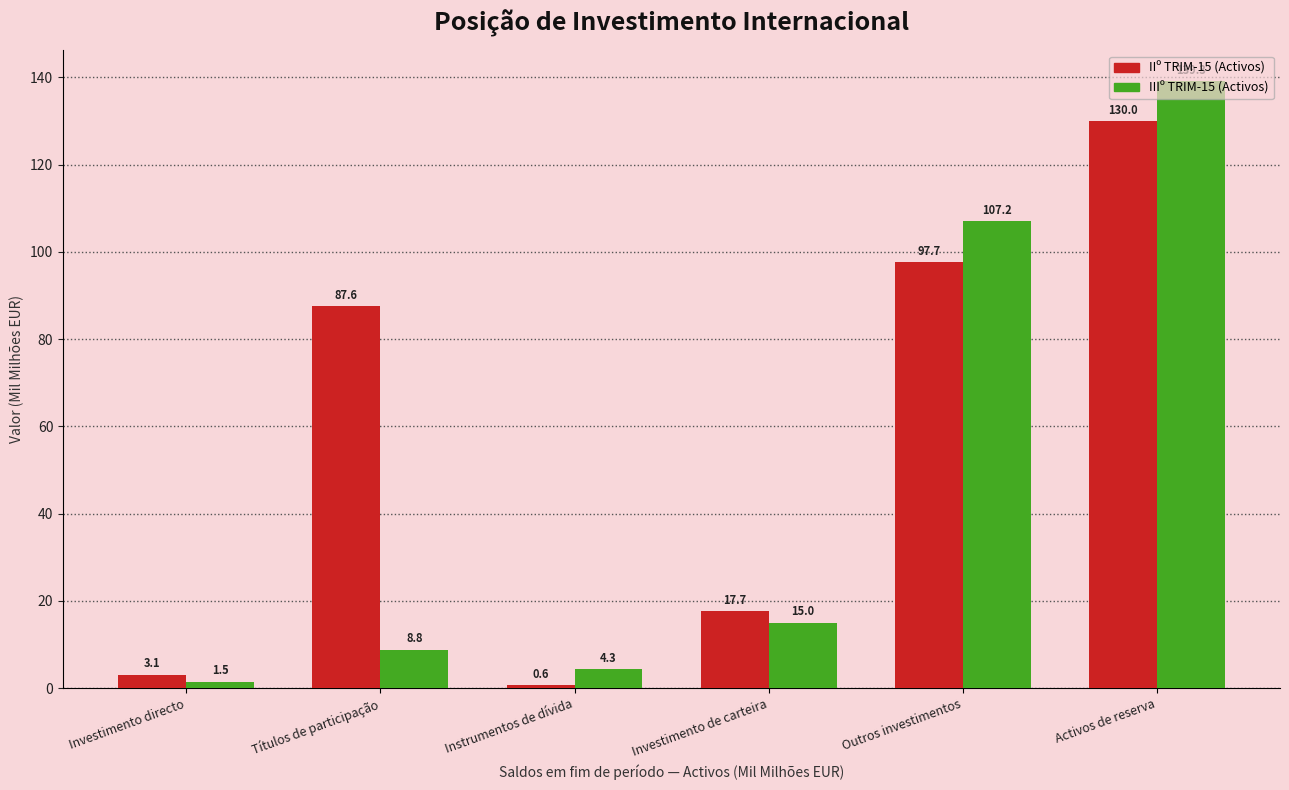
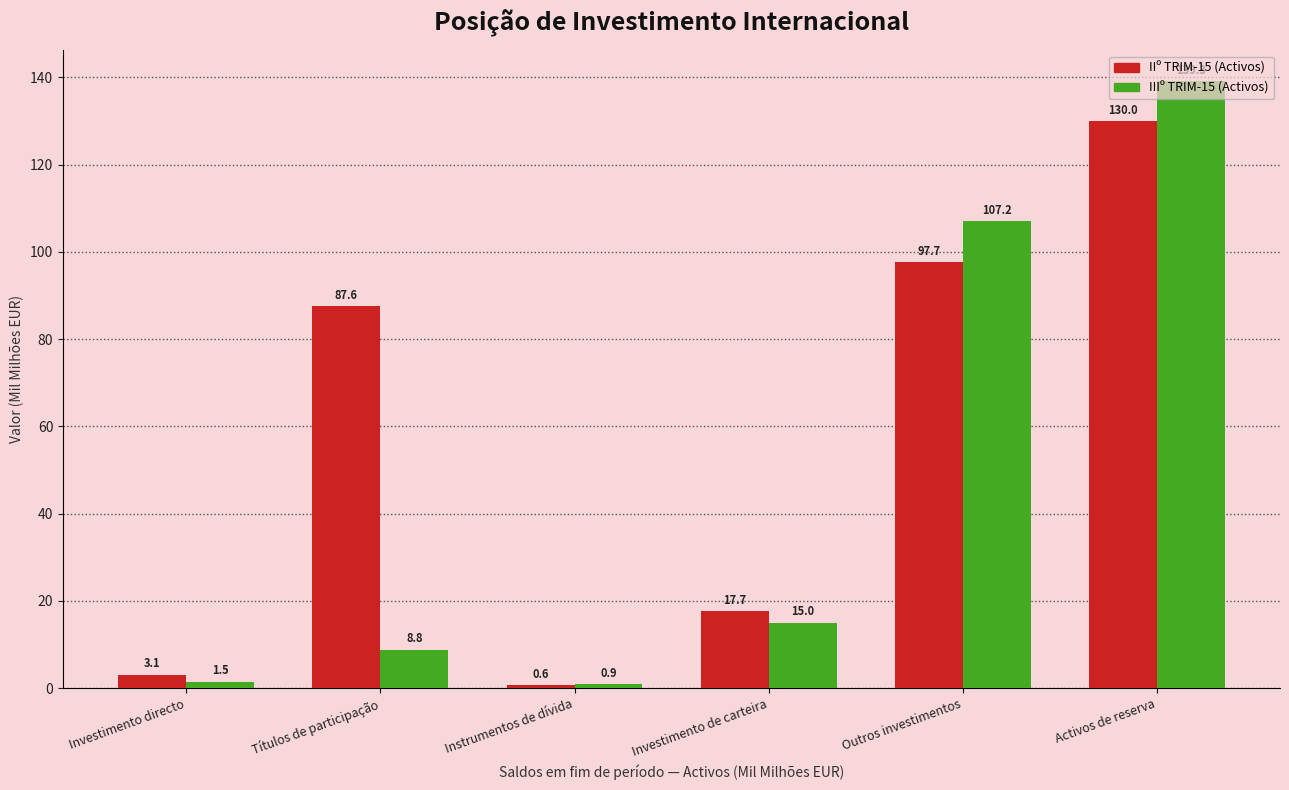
IIIº TRIM-15 (Activos), Instrumentos de dívida: 4.3 -> 0.9
